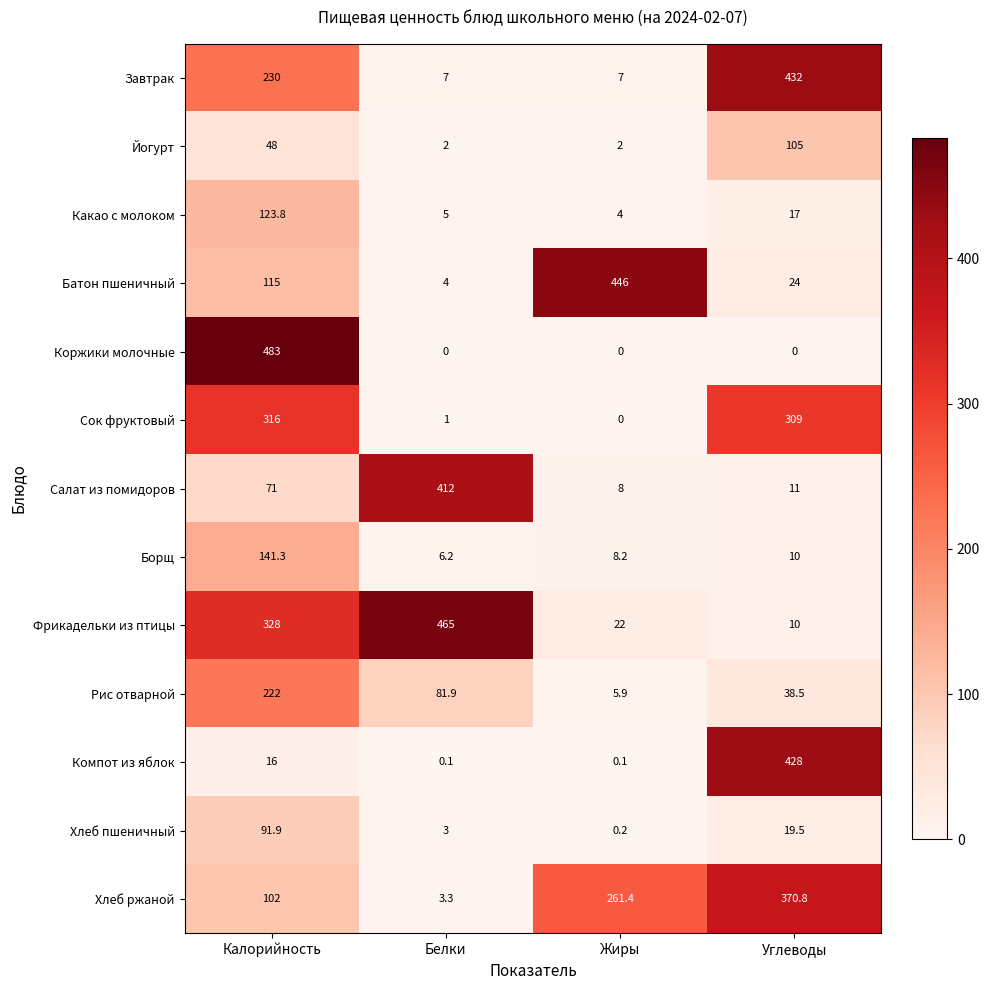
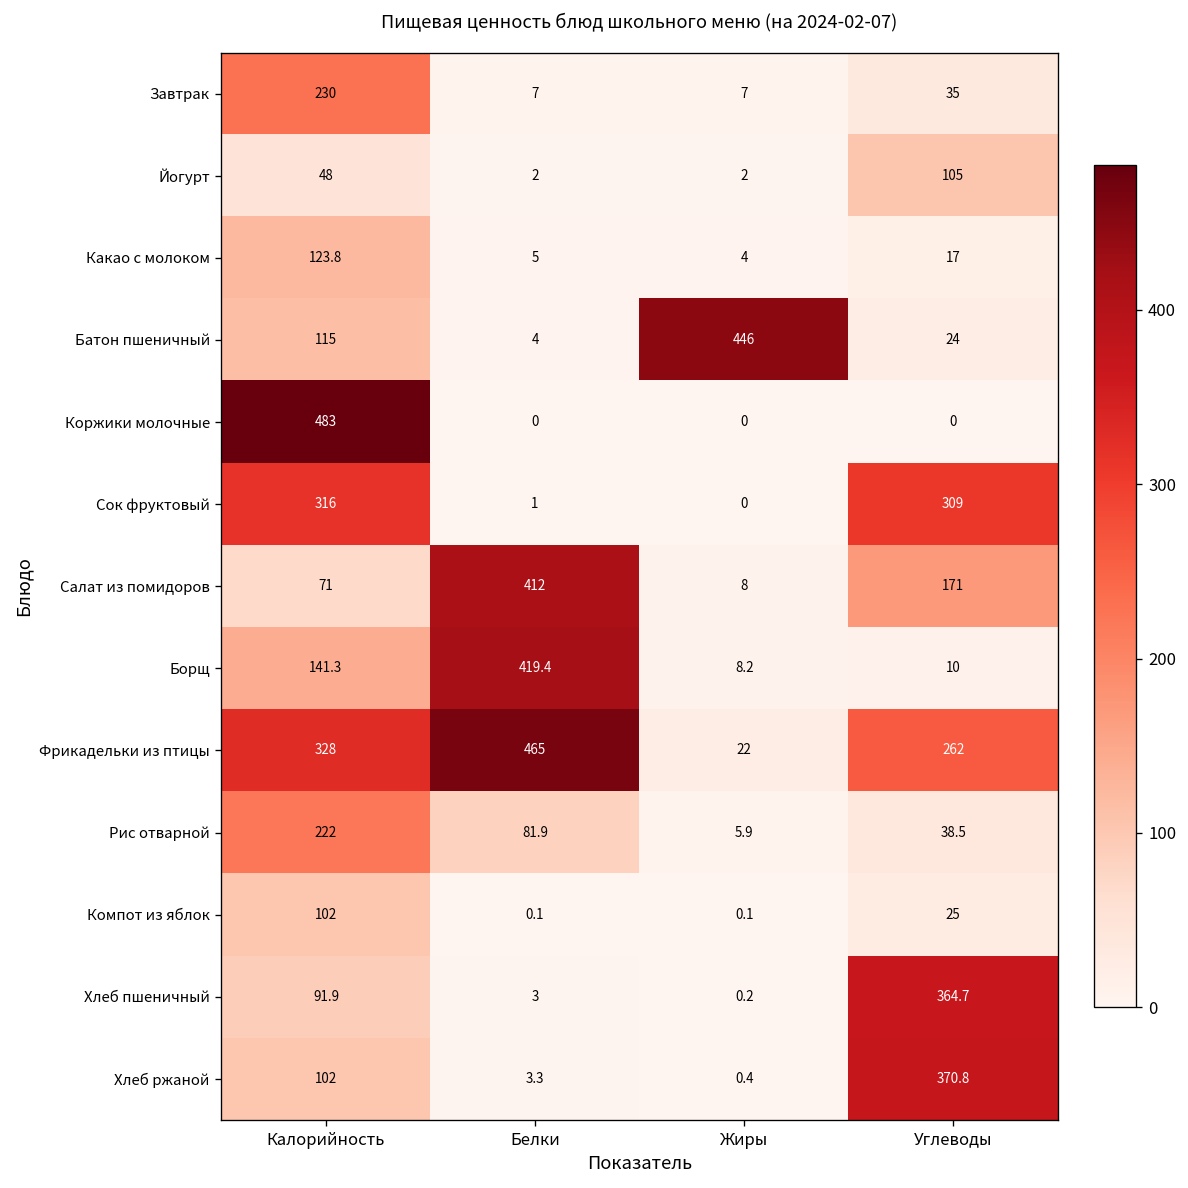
Завтрак, Углеводы: 432 -> 35
Салат из помидоров, Углеводы: 11 -> 171
Борщ, Белки: 6.2 -> 419.4
Фрикадельки из птицы, Углеводы: 10 -> 262
Компот из яблок, Калорийность: 16 -> 102
Компот из яблок, Углеводы: 428 -> 25
Хлеб пшеничный, Углеводы: 19.5 -> 364.7
Хлеб ржаной, Жиры: 261.4 -> 0.4
